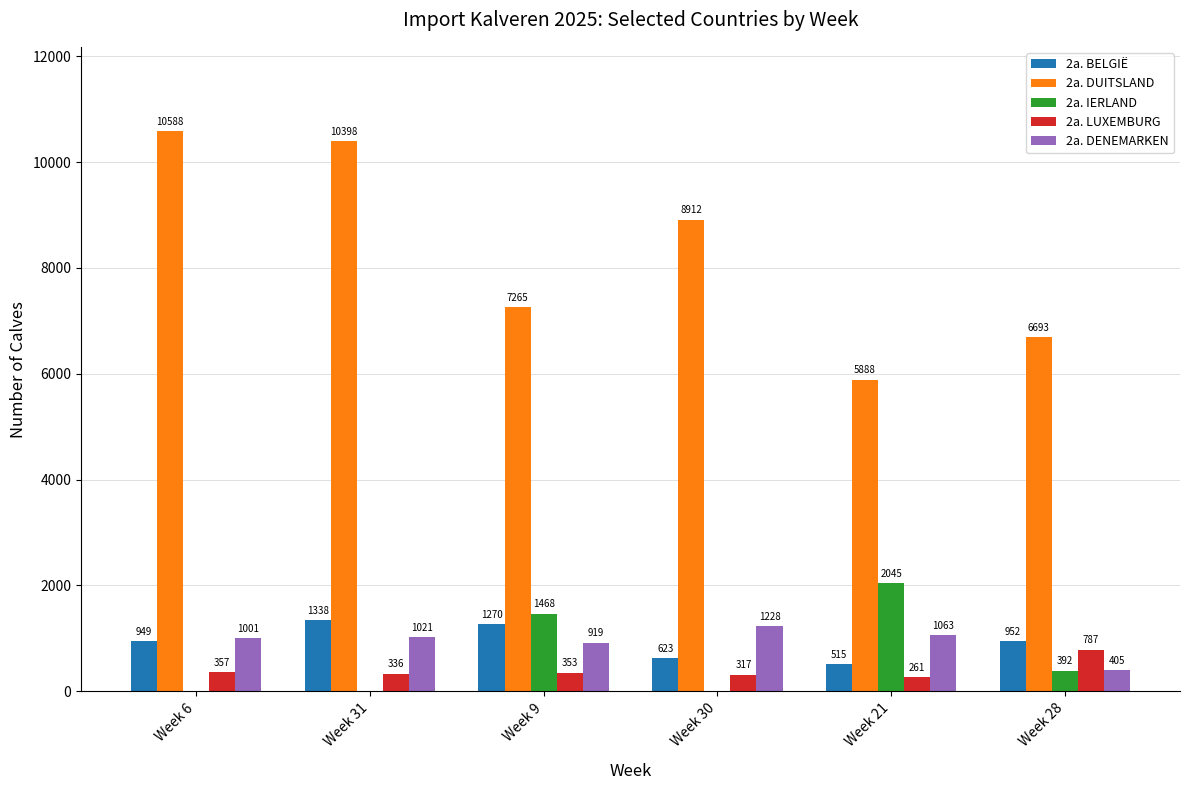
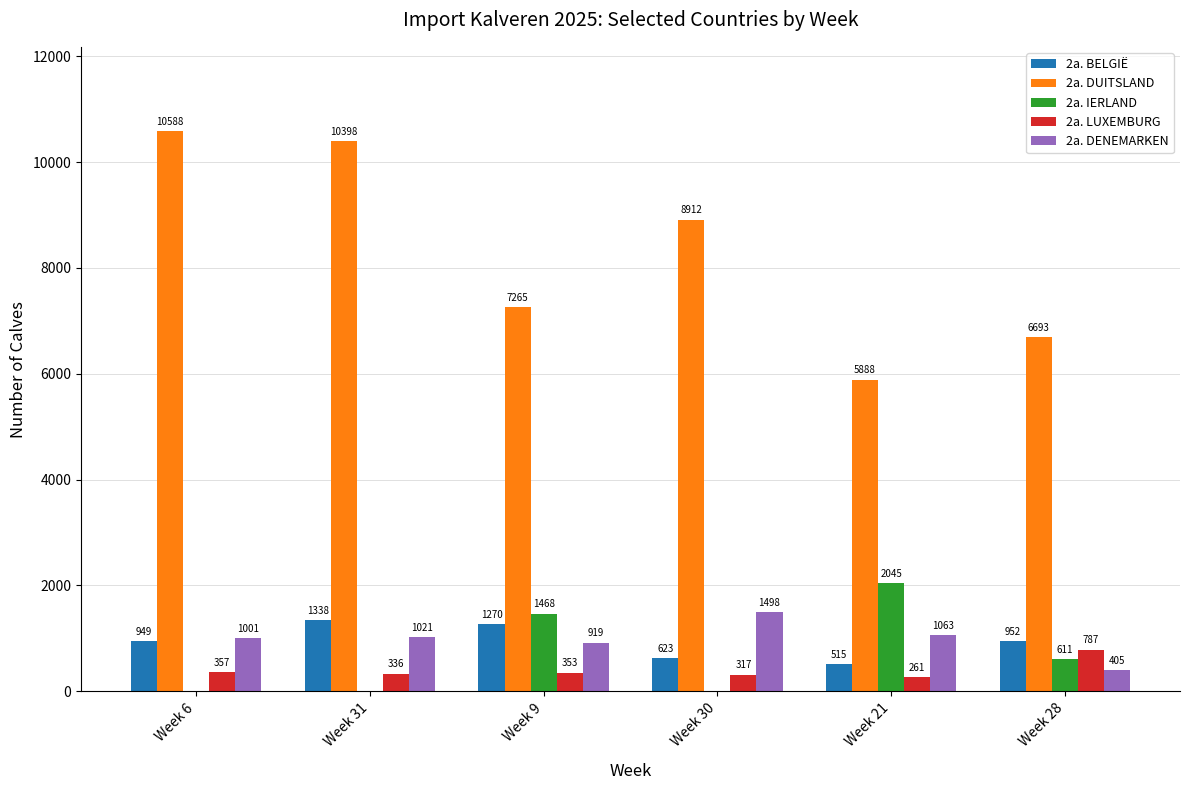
2a. DENEMARKEN, Week 30: 1228 -> 1498
2a. IERLAND, Week 28: 392 -> 611
